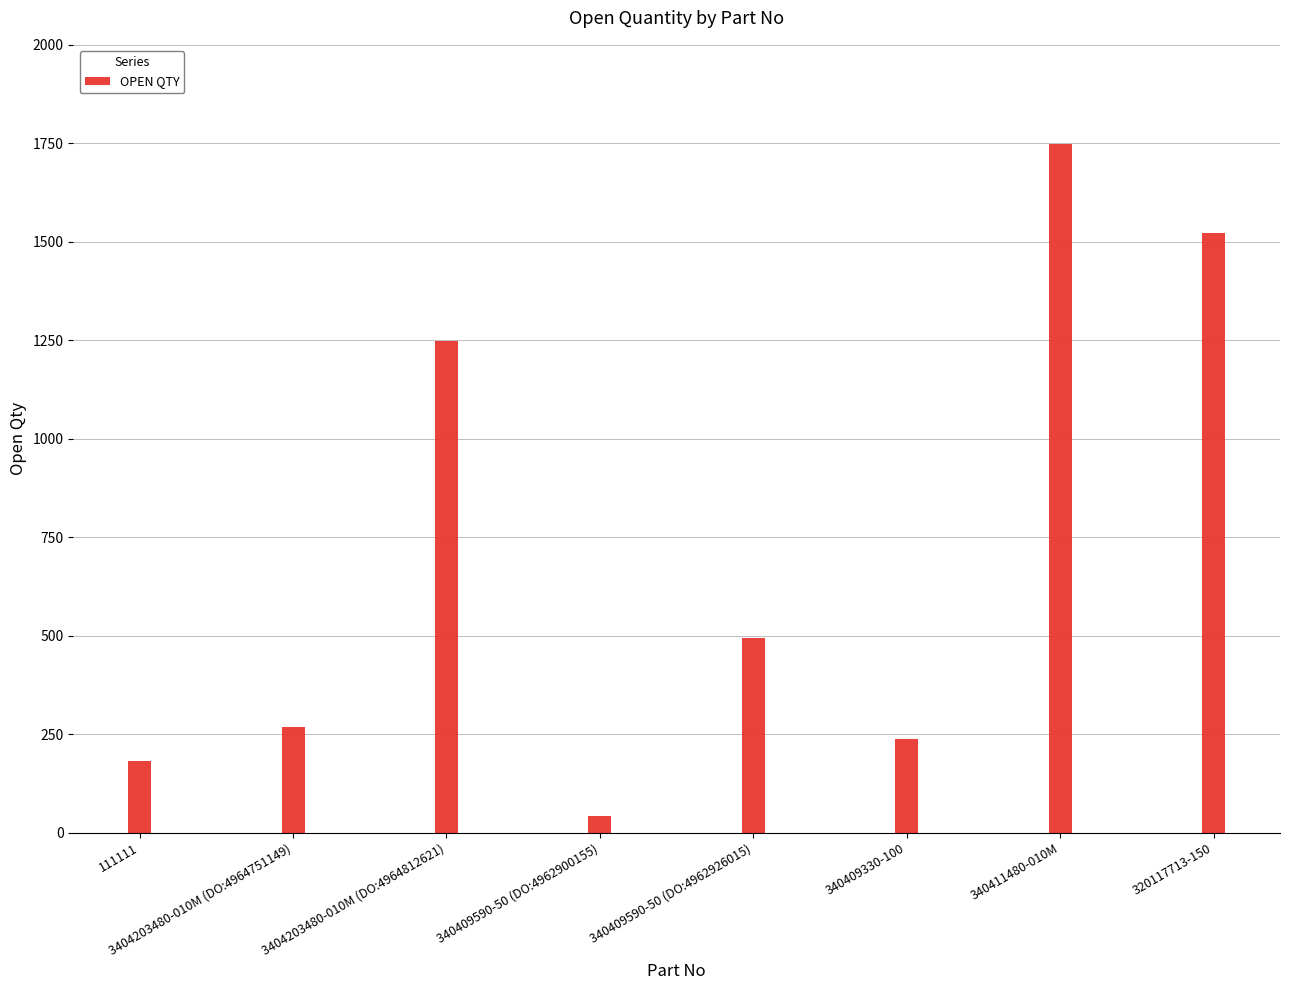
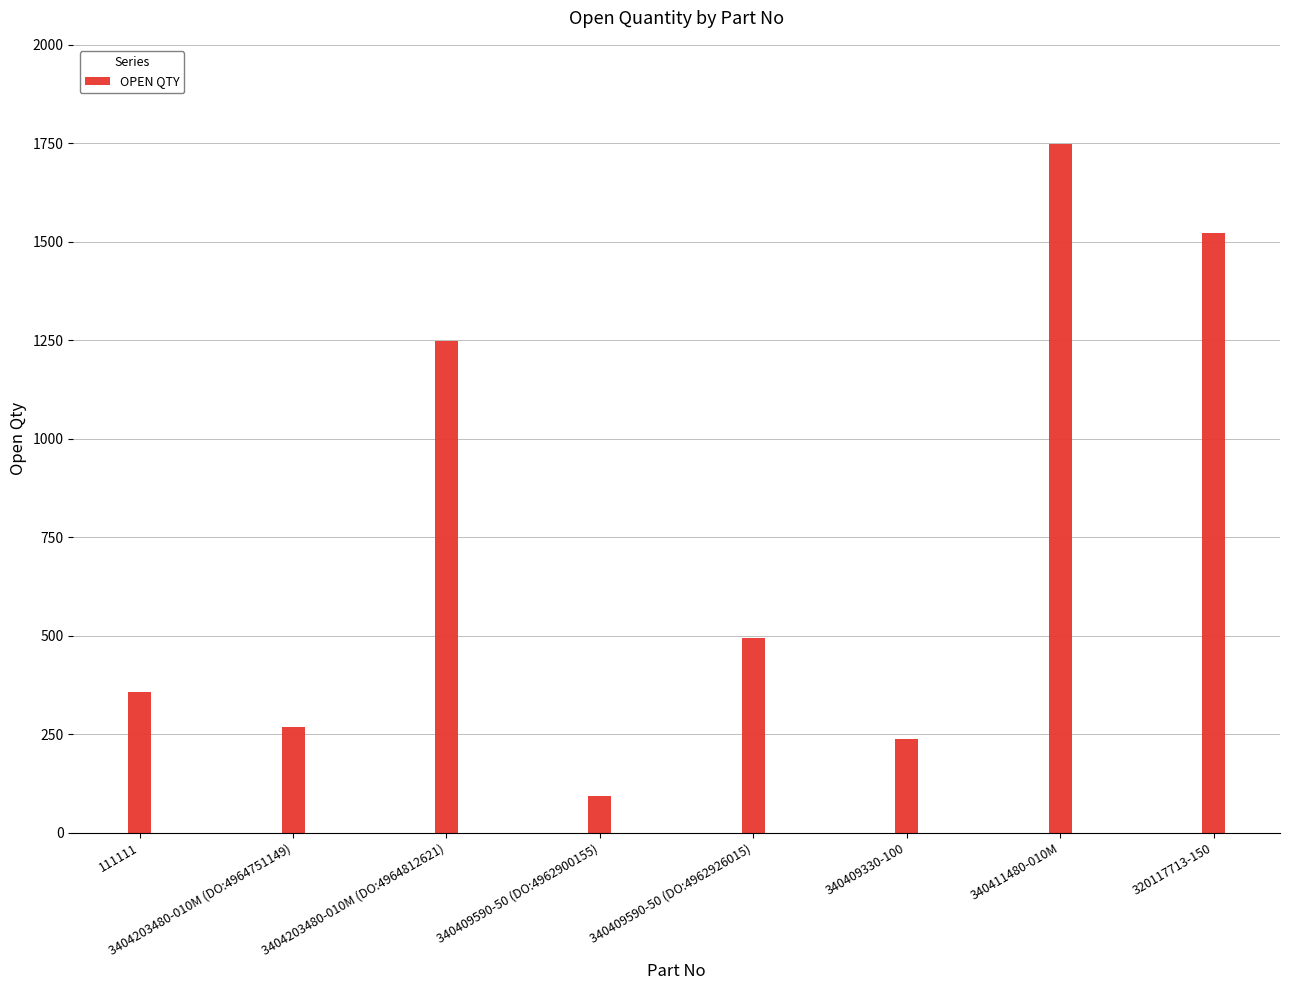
111111: 180 -> 360
340409590-50 (DO:4962900155): 40 -> 90
